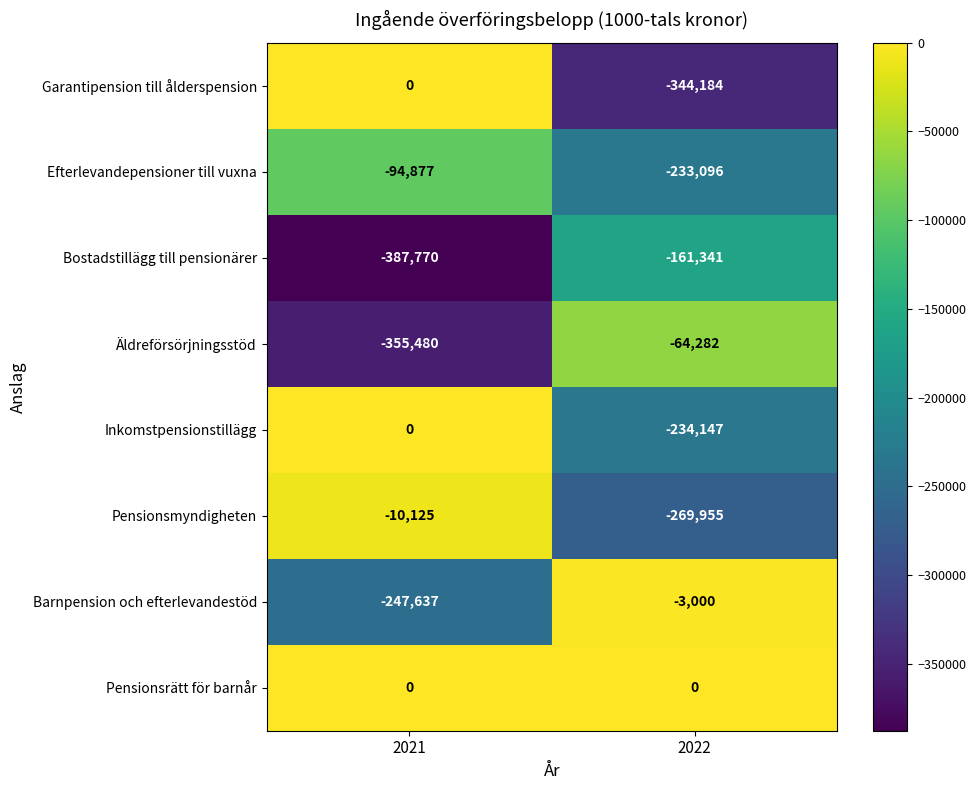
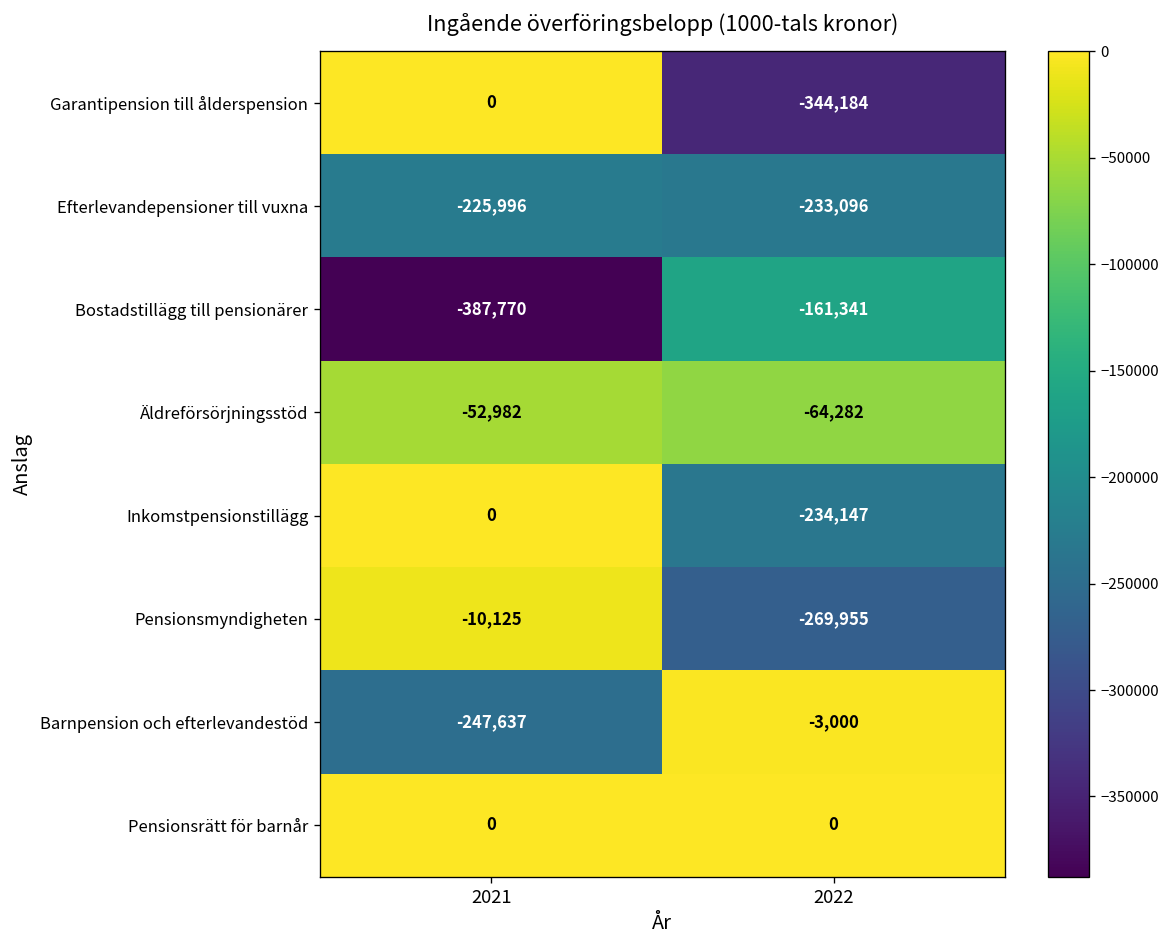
Efterlevandepensioner till vuxna, 2021: -94,877 -> -225,996
Äldreförsörjningsstöd, 2021: -355,480 -> -52,982
